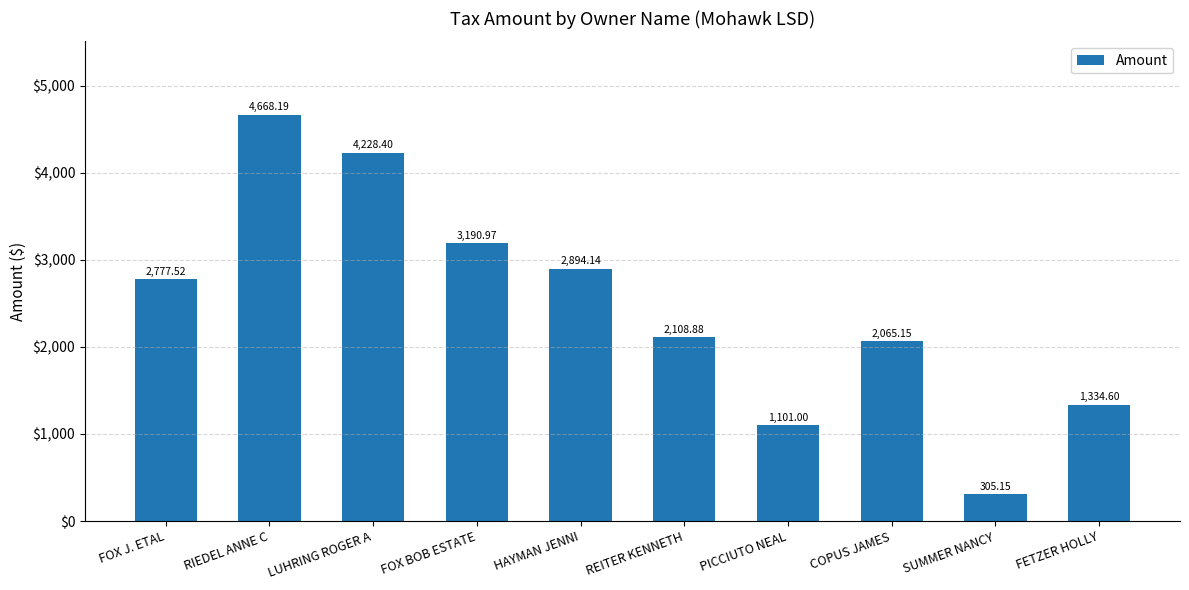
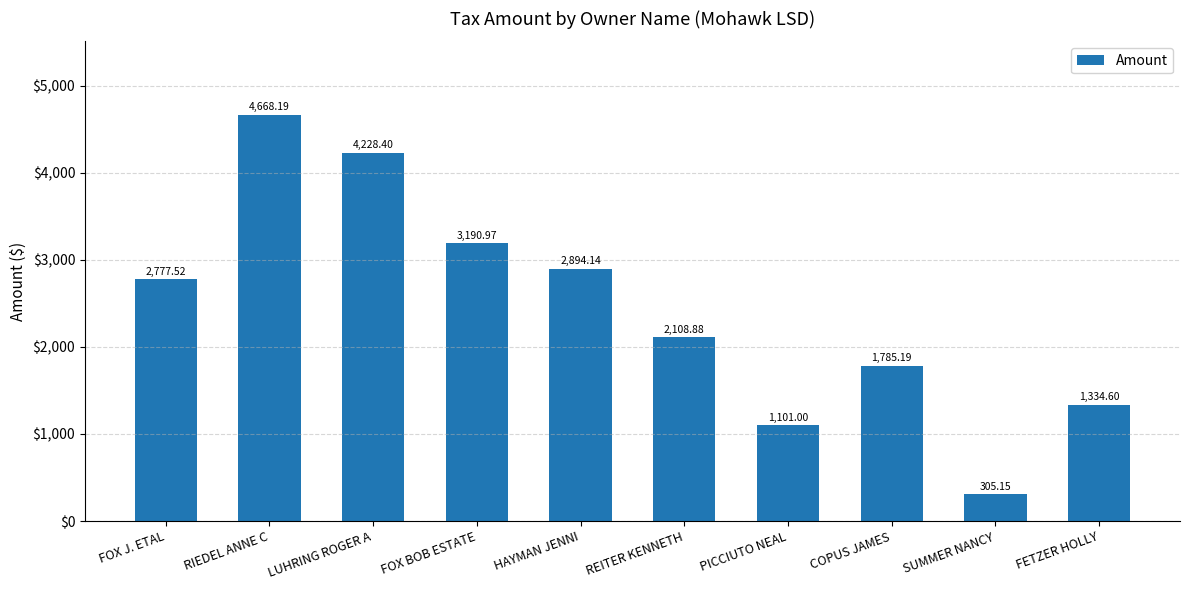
COPUS JAMES: 2,065.15 -> 1,785.19
